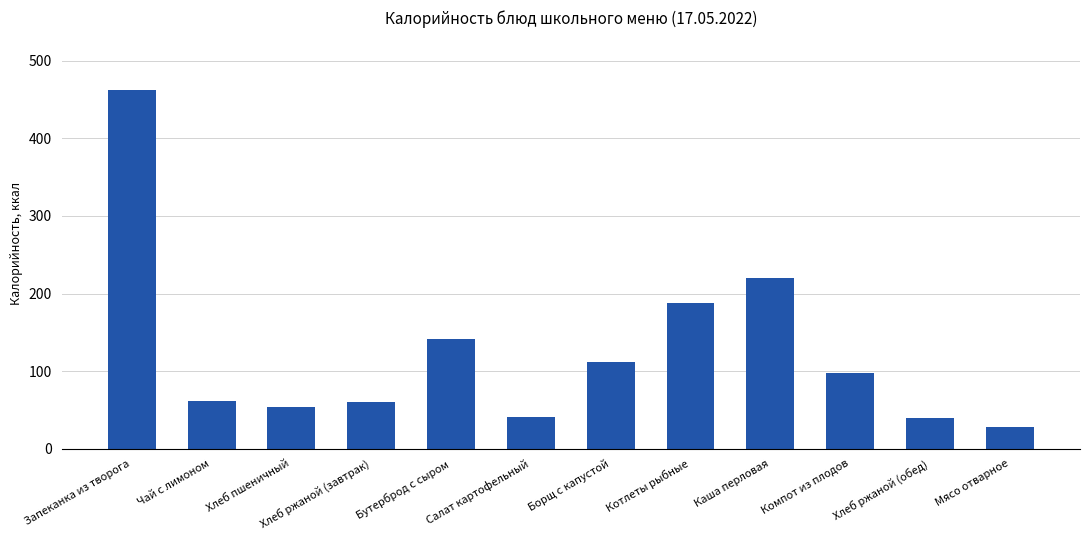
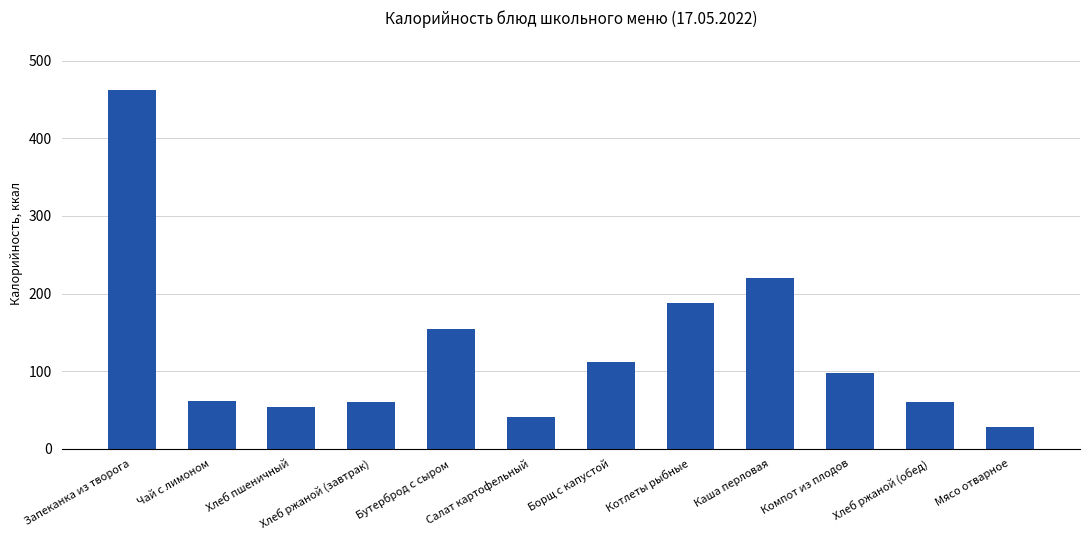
Бутерброд с сыром: 140 -> 150
Хлеб ржаной (обед): 40 -> 60
